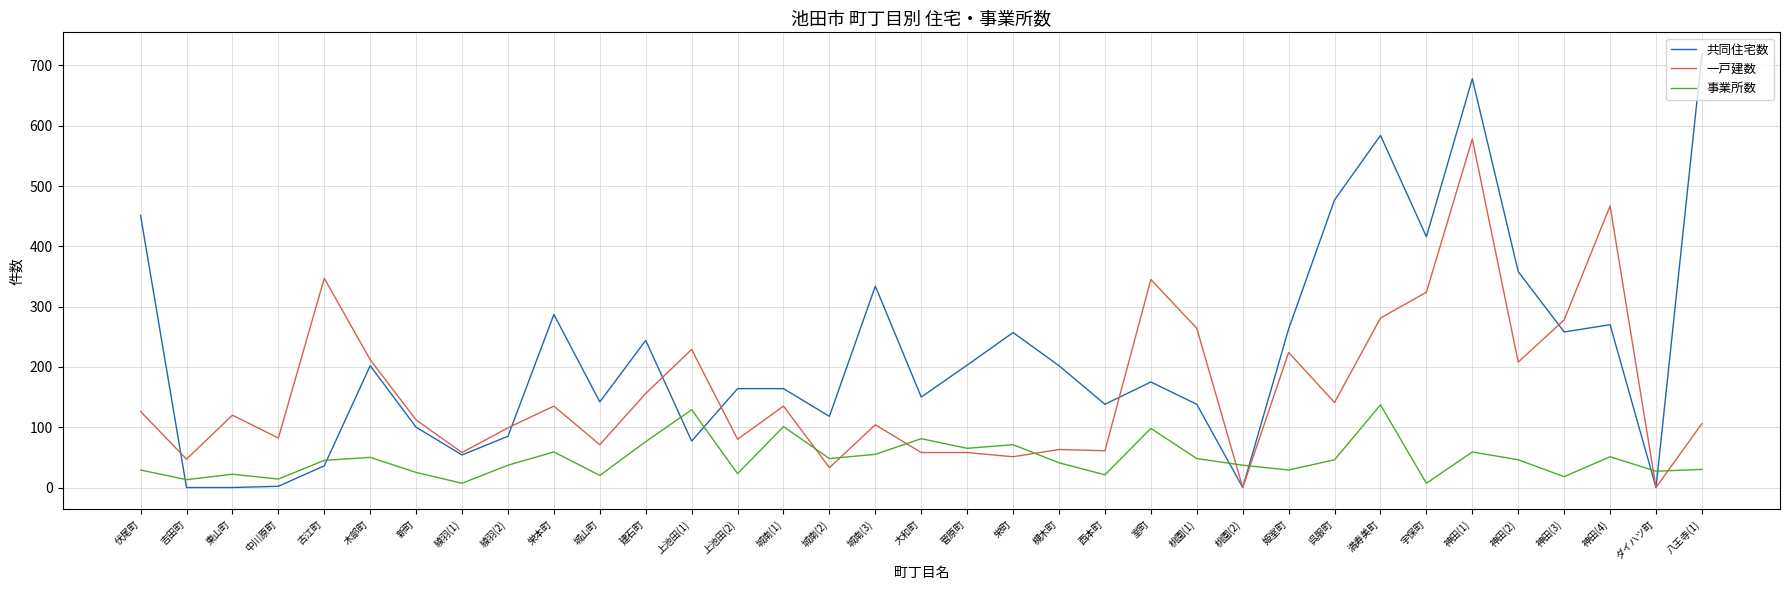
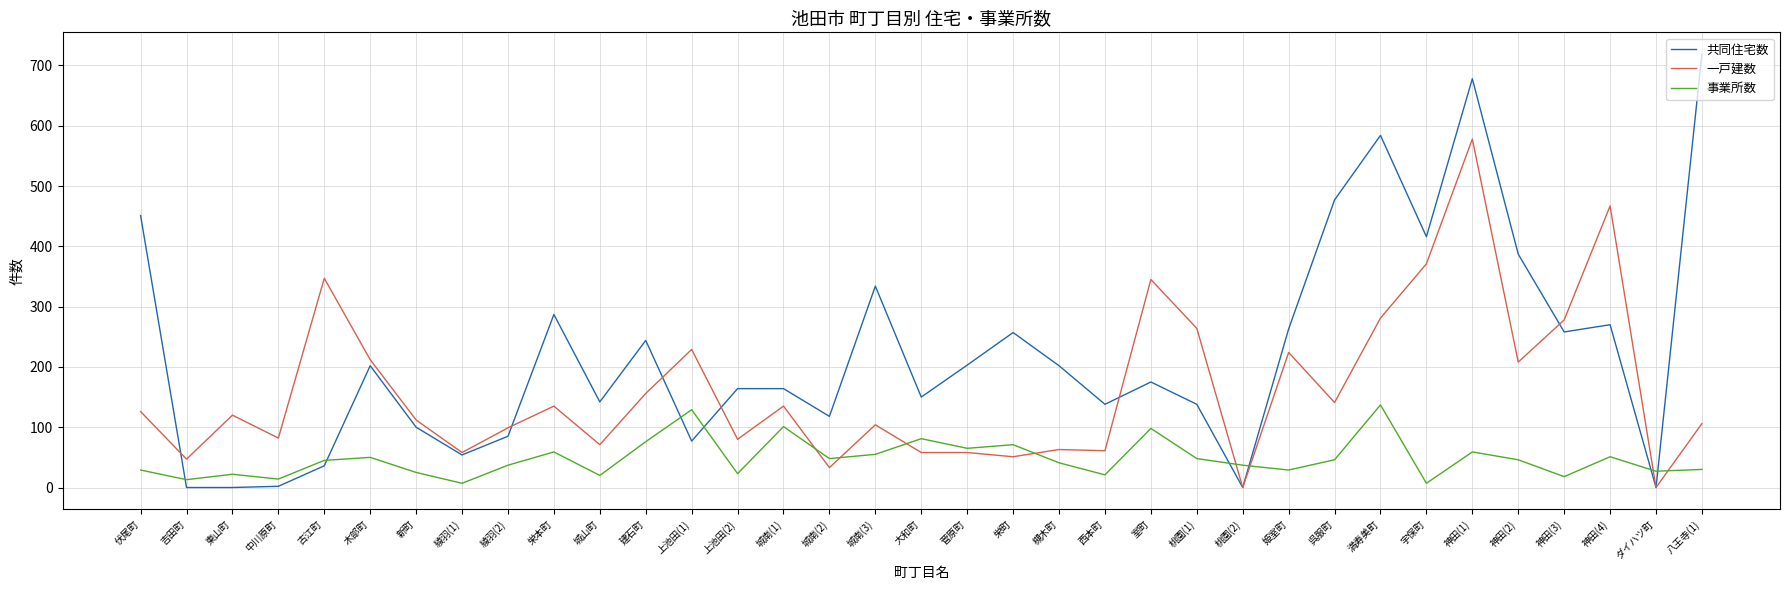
一戸建数, 宇保町: 320 -> 370
共同住宅数, 神田(2): 360 -> 390
